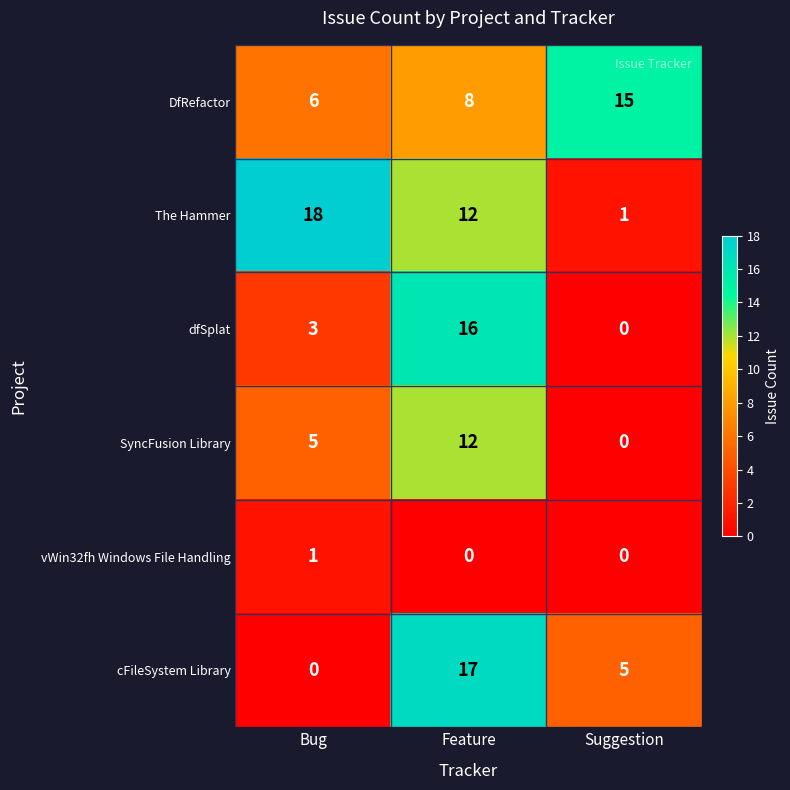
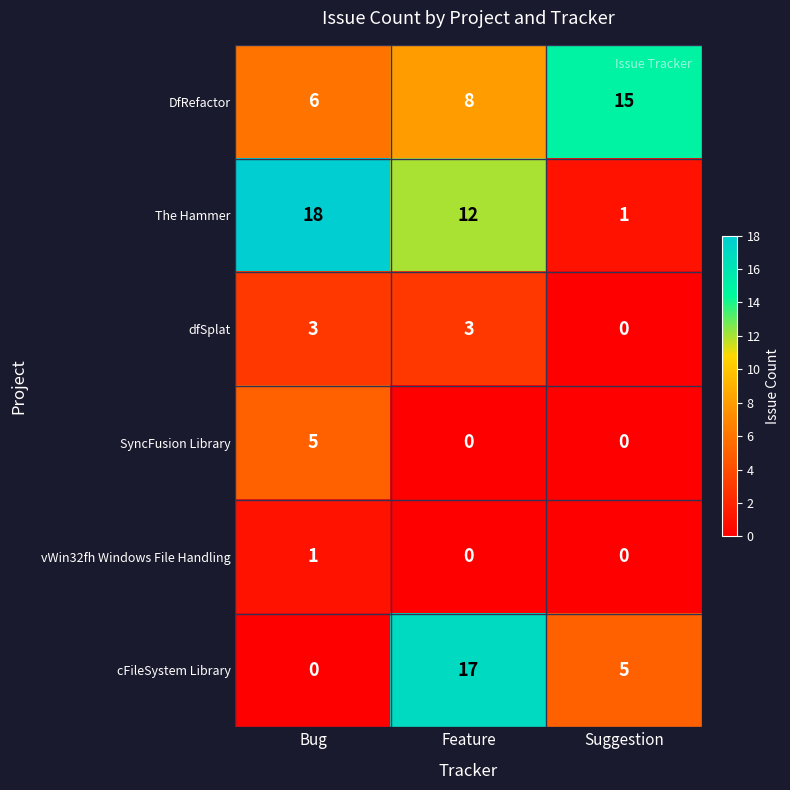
dfSplat, Feature: 16 -> 3
SyncFusion Library, Feature: 12 -> 0
